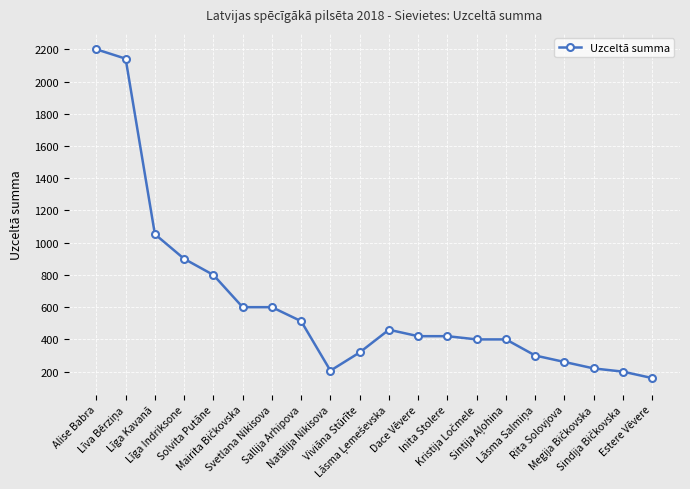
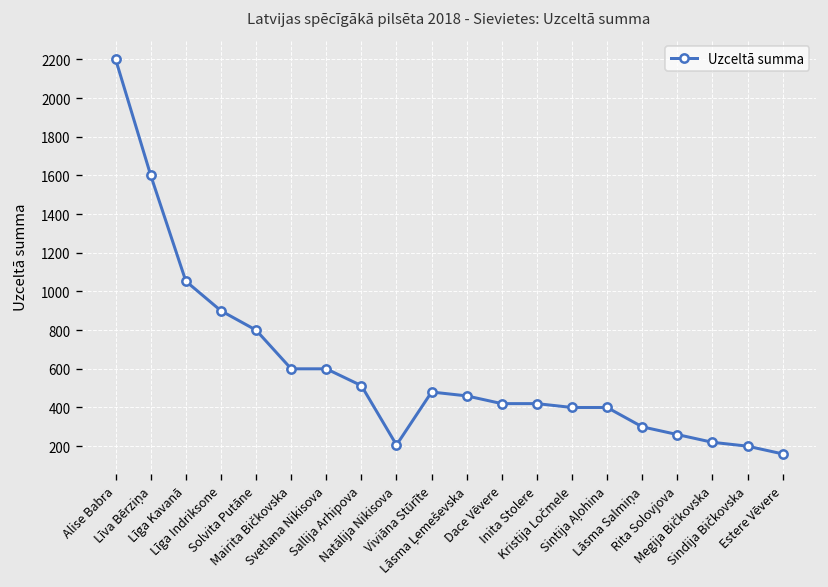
Līva Bērziņa: 2140 -> 1600
Viviāna Stūrīte: 320 -> 480
